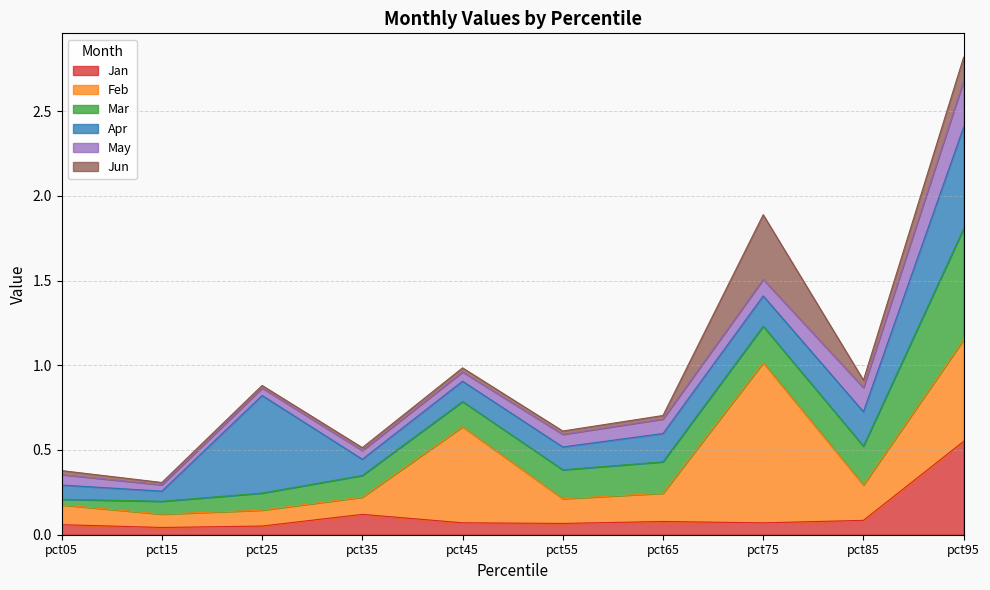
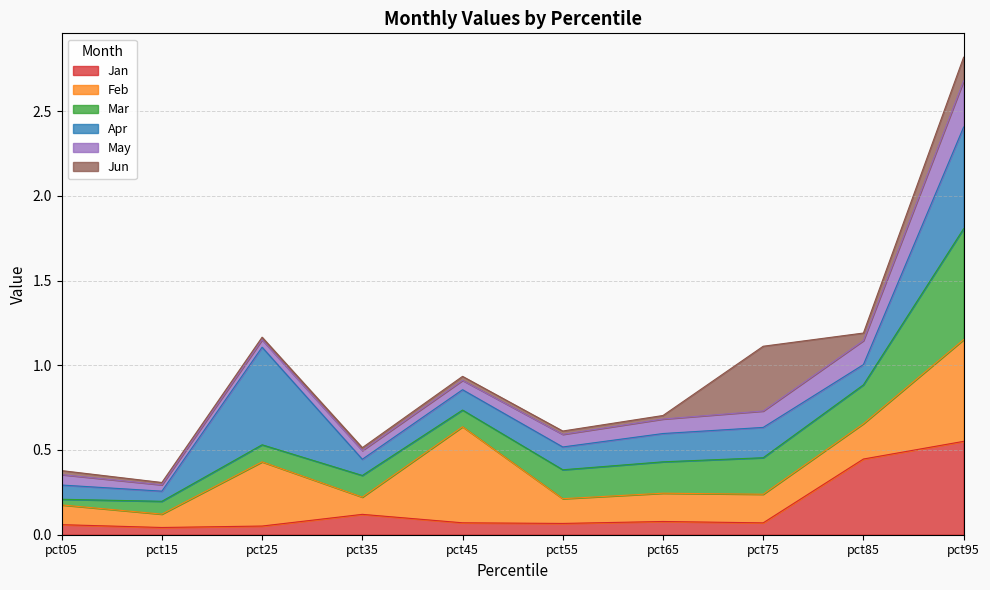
Feb, pct25: 0.09 -> 0.38
Mar, pct45: 0.15 -> 0.10
Feb, pct75: 0.94 -> 0.17
Jan, pct85: 0.08 -> 0.45
Apr, pct85: 0.20 -> 0.12
